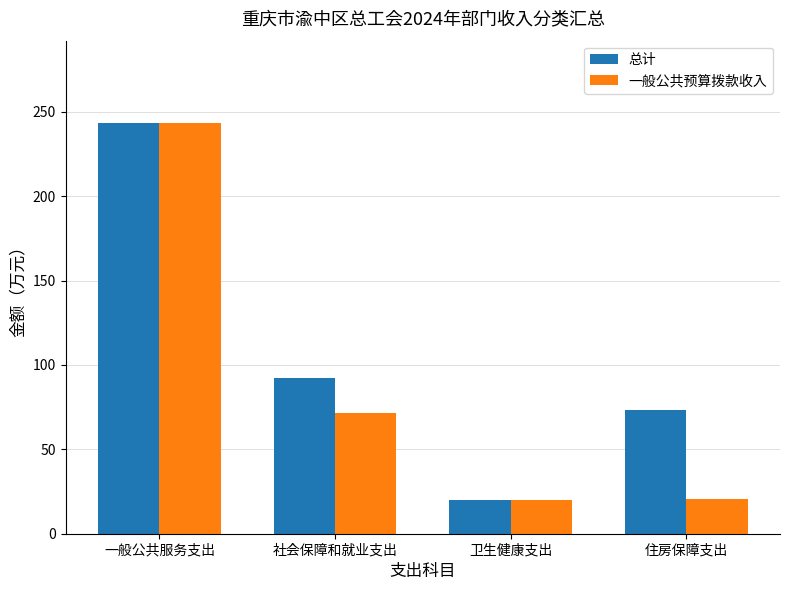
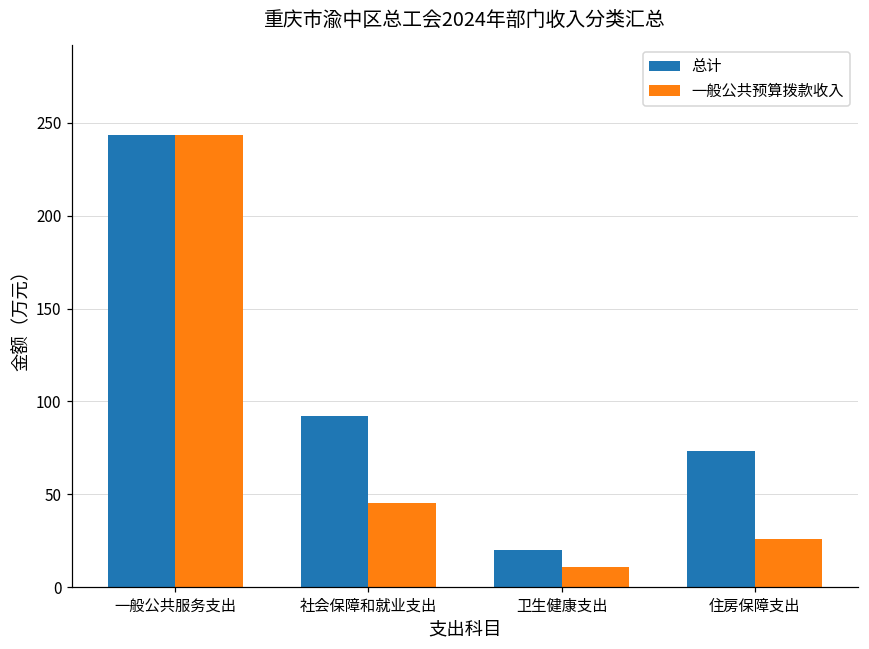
一般公共预算拨款收入, 社会保障和就业支出: 72 -> 45
一般公共预算拨款收入, 卫生健康支出: 20 -> 11
一般公共预算拨款收入, 住房保障支出: 21 -> 26
